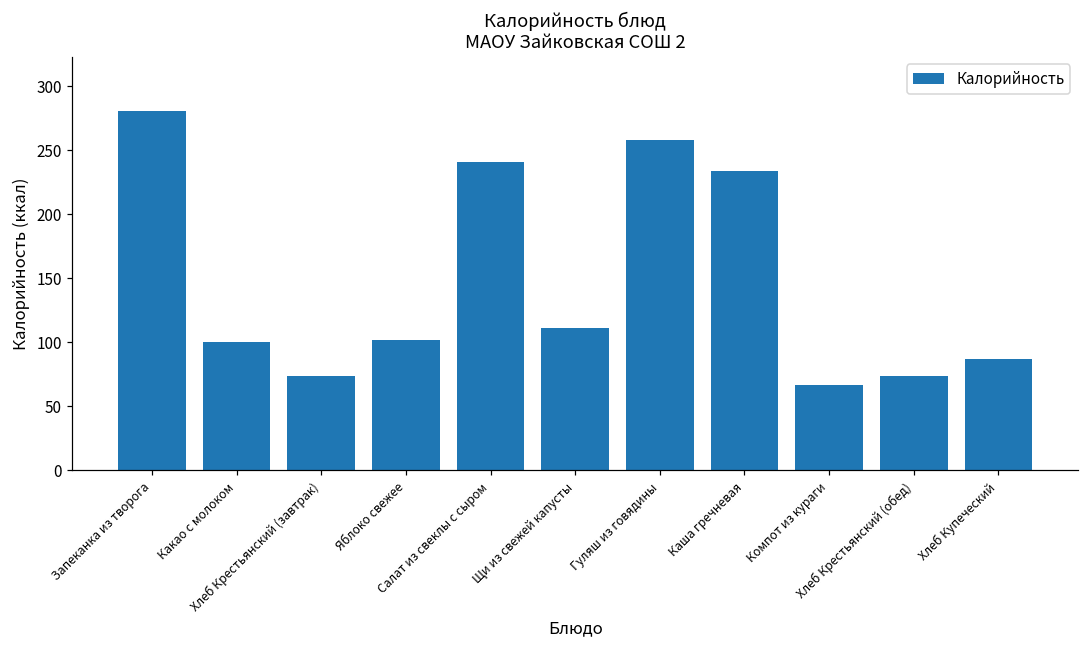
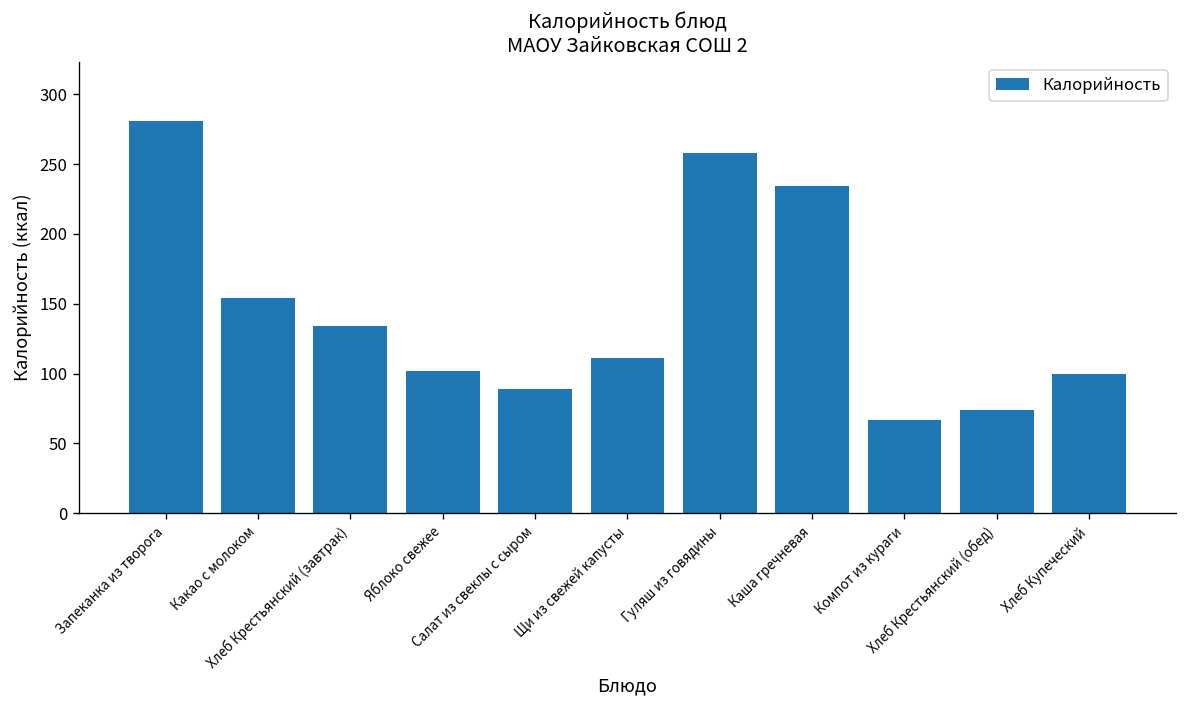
Какао с молоком: 100 -> 154
Хлеб Крестьянский (завтрак): 74 -> 134
Салат из свеклы с сыром: 241 -> 89
Хлеб Купеческий: 87 -> 100
